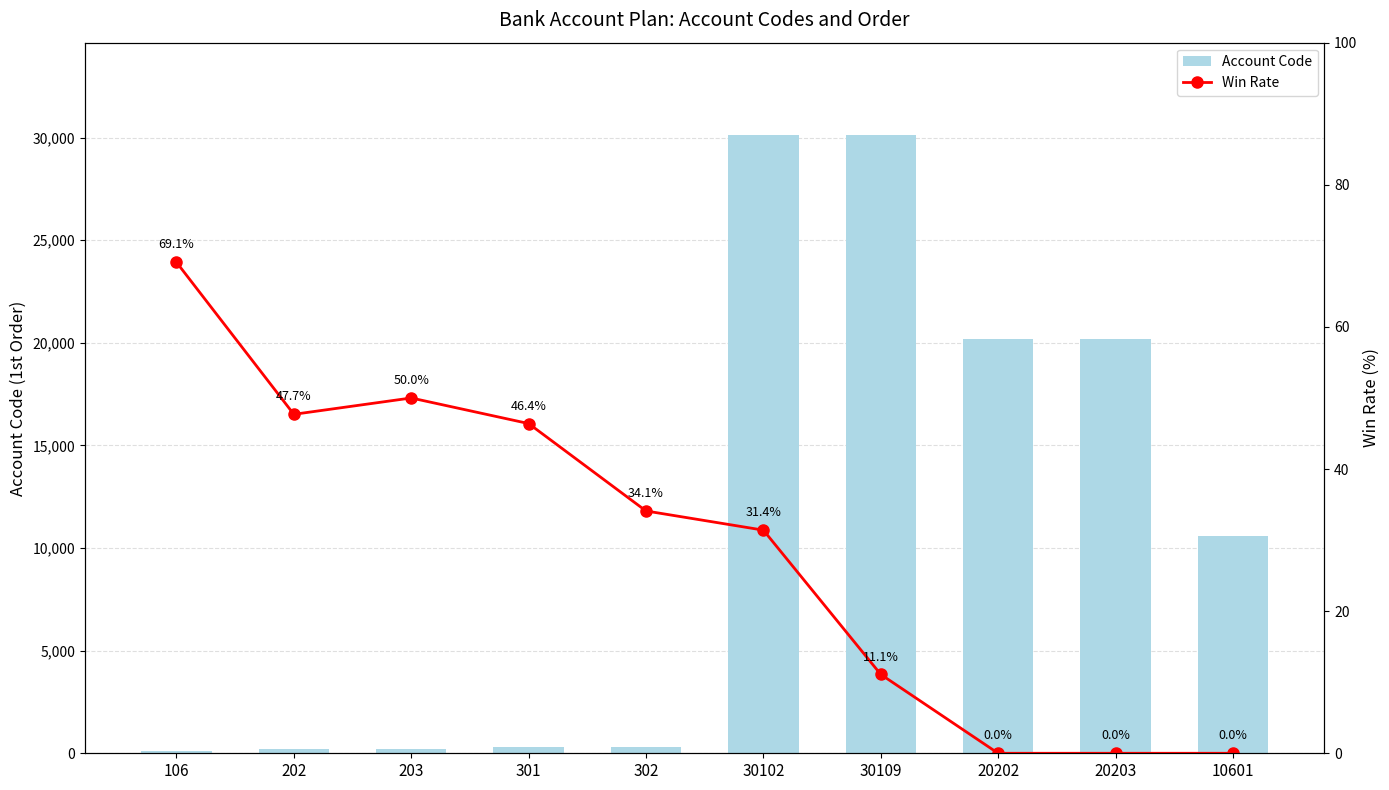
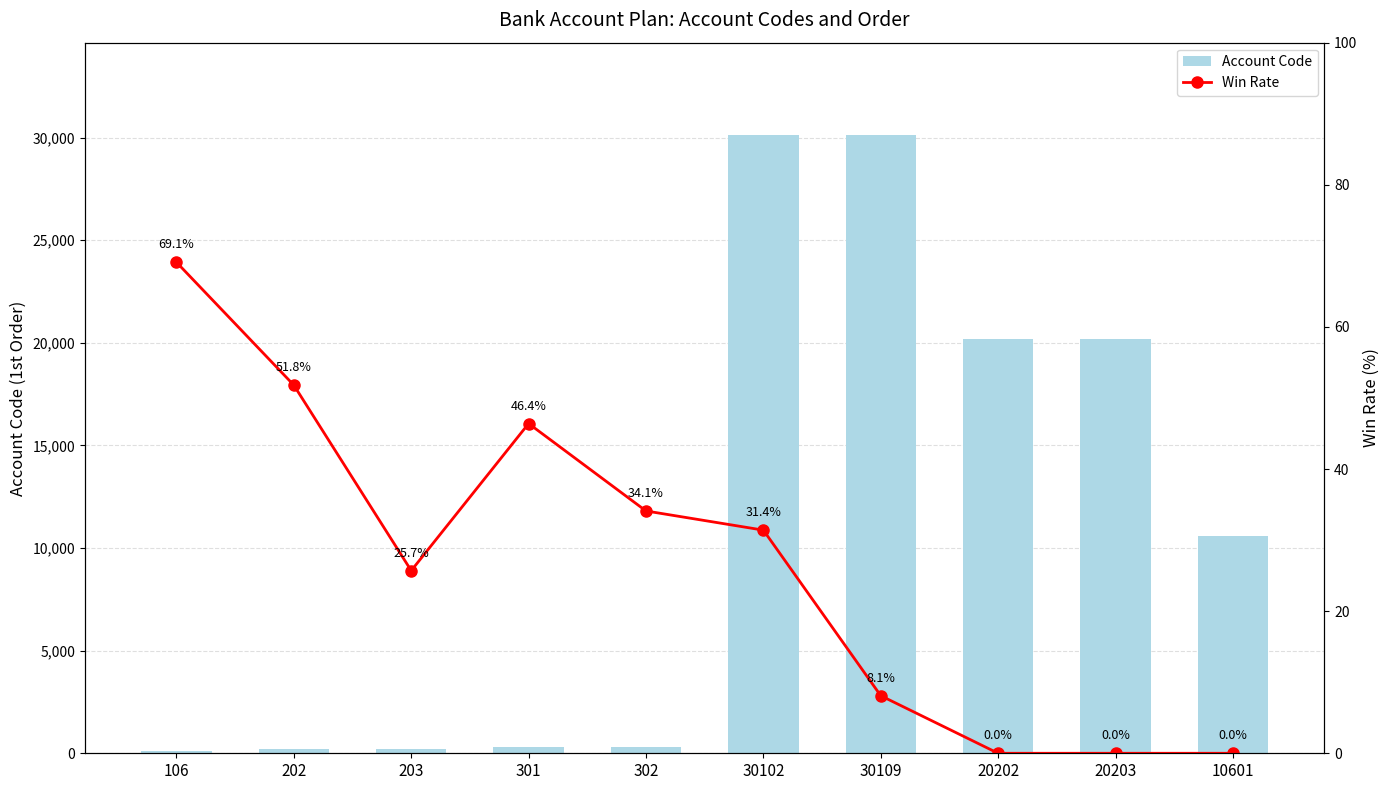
Win Rate, 202: 47.7% -> 51.8%
Win Rate, 203: 50.0% -> 25.7%
Win Rate, 30109: 11.1% -> 8.1%
